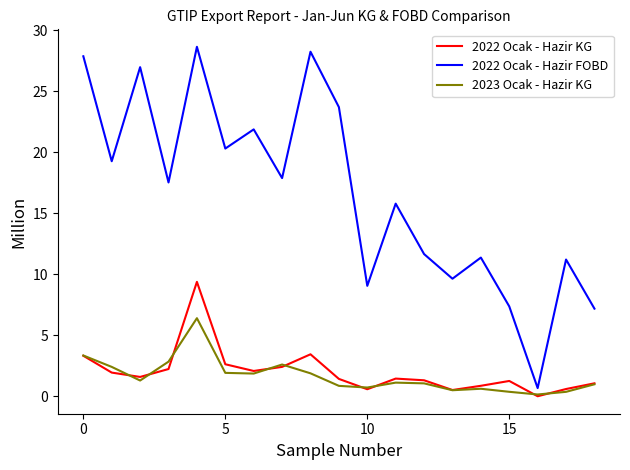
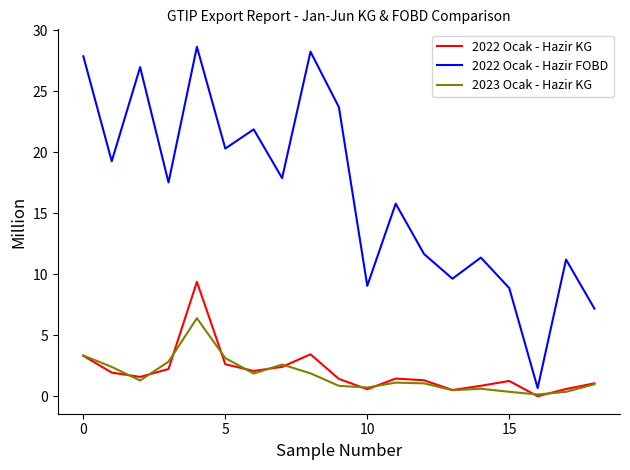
2023 Ocak - Hazir KG, 5: 1.9 -> 3.1
2022 Ocak - Hazir FOBD, 15: 7.4 -> 8.9
